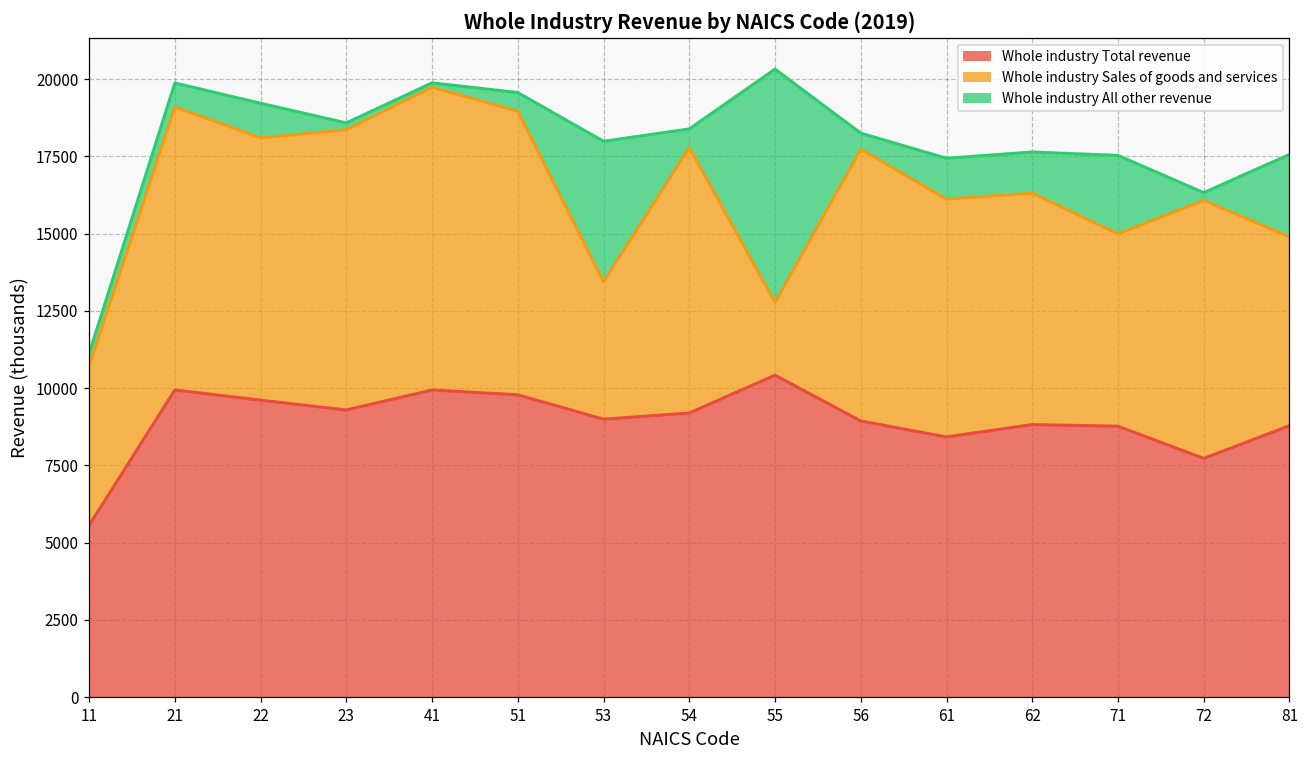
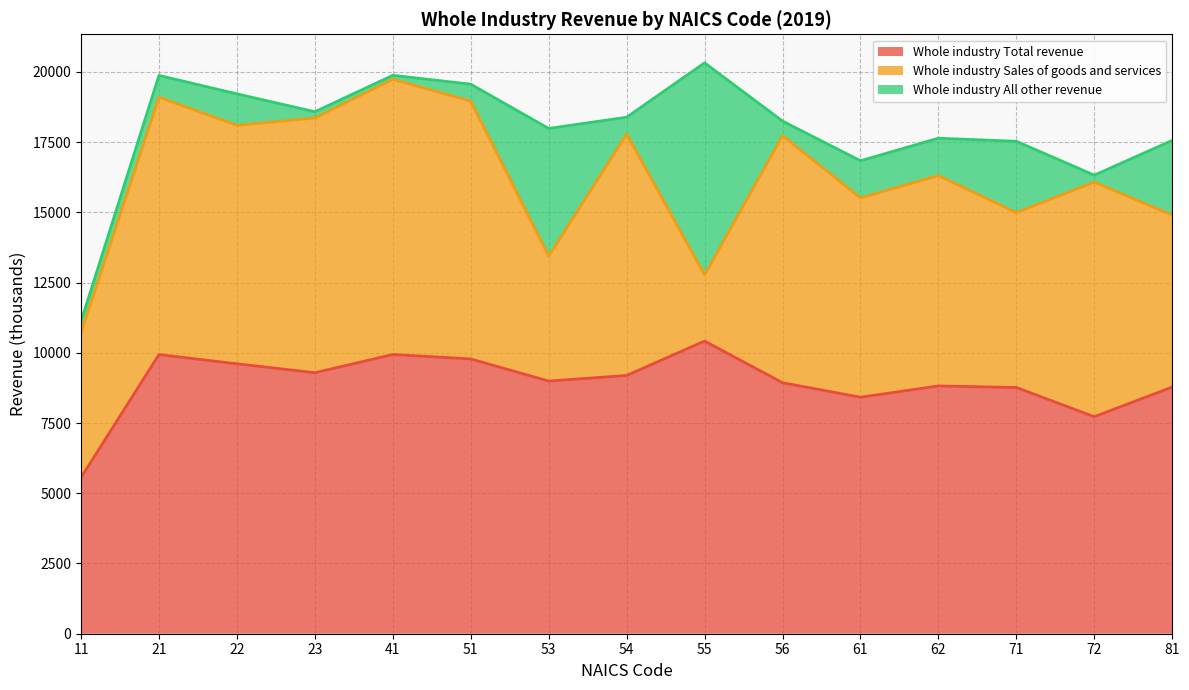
Whole industry Sales of goods and services, 61: 7700 -> 7100
